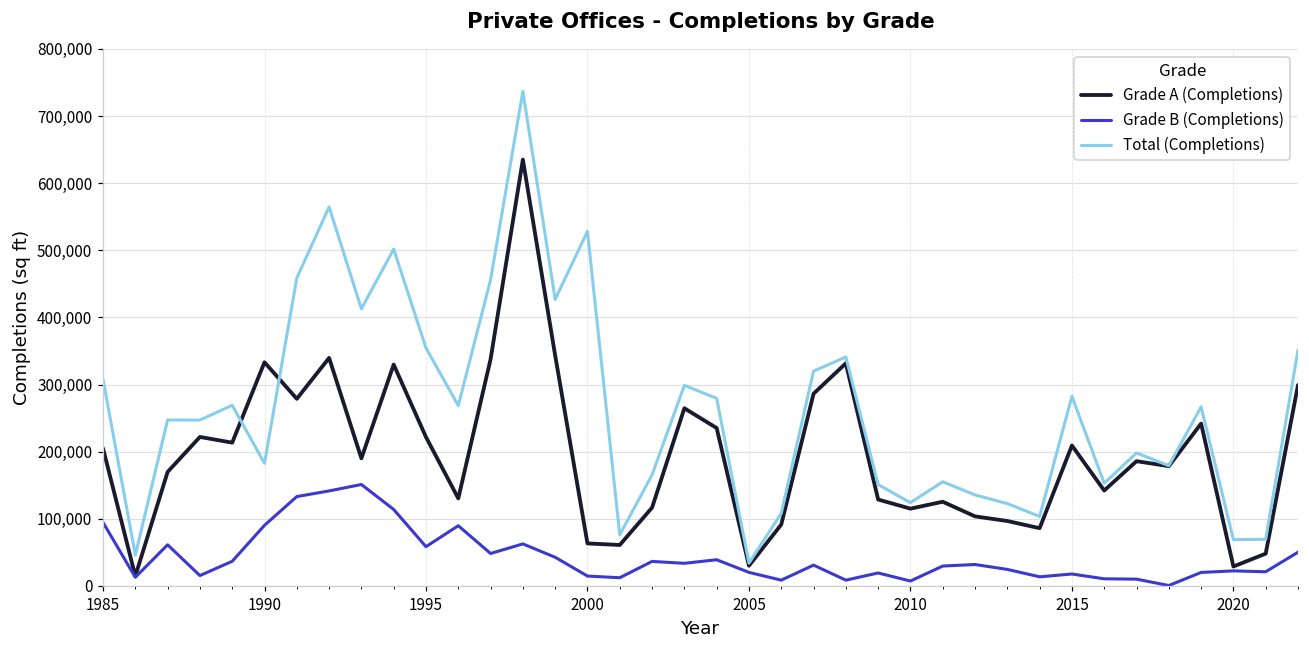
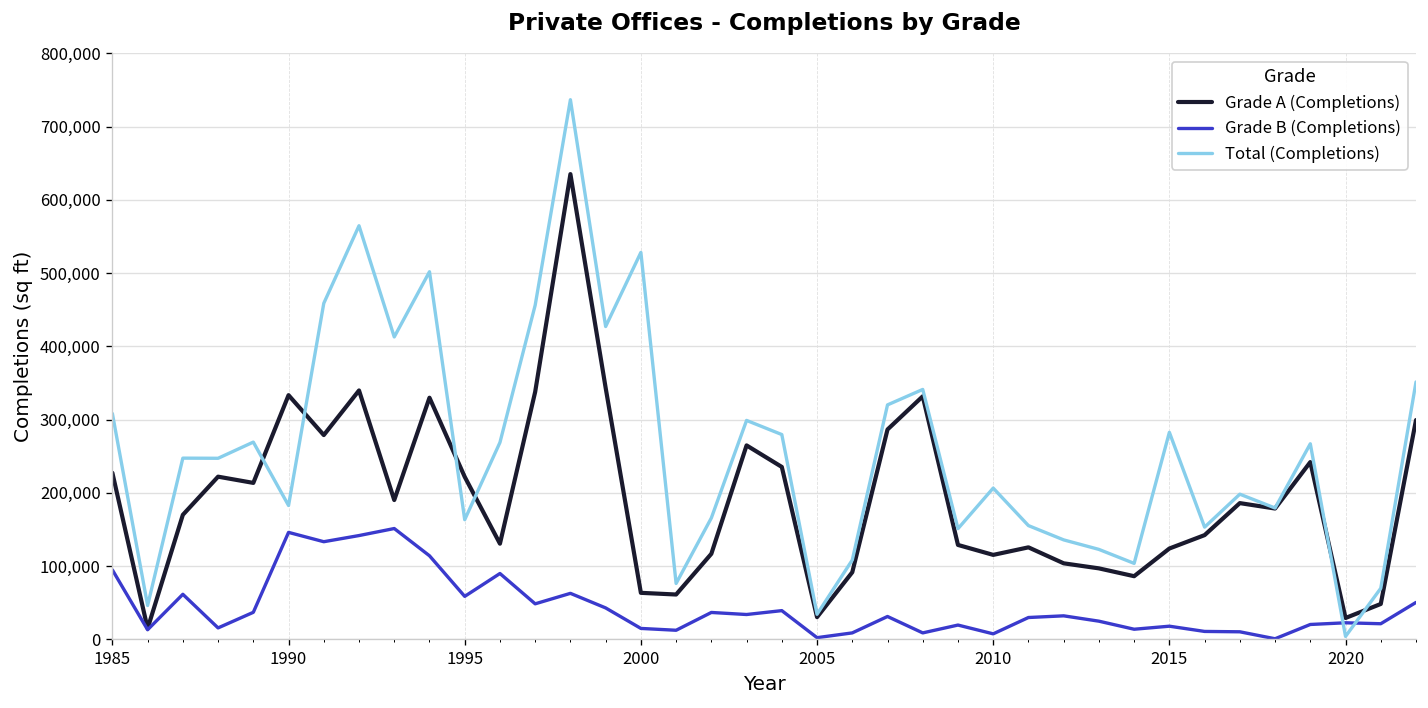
Grade A (Completions), 1985: 210,000 -> 230,000
Grade B (Completions), 1990: 90,000 -> 150,000
Total (Completions), 1995: 350,000 -> 160,000
Grade B (Completions), 2005: 20,000 -> 0
Total (Completions), 2010: 120,000 -> 210,000
Grade A (Completions), 2015: 210,000 -> 120,000
Total (Completions), 2020: 70,000 -> 0
